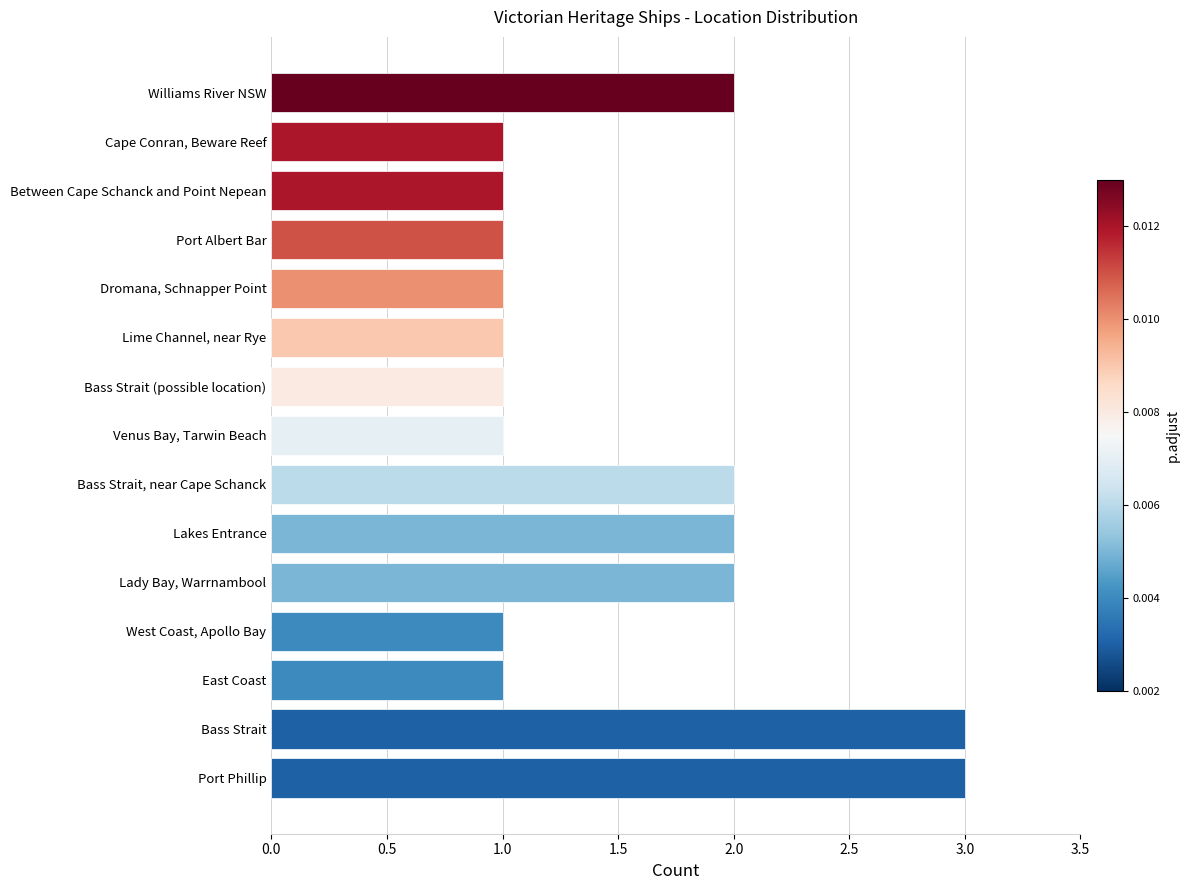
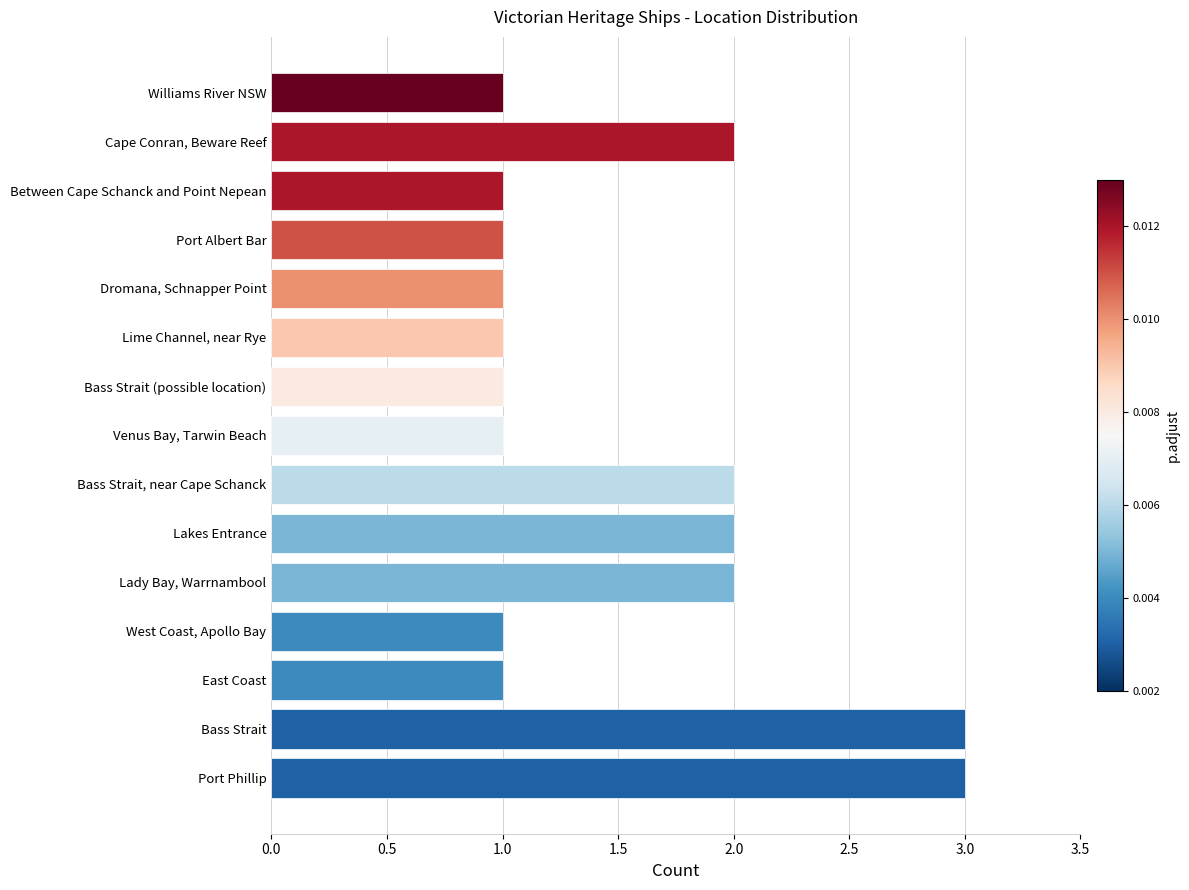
Williams River NSW: 2 -> 1
Cape Conran, Beware Reef: 1 -> 2
